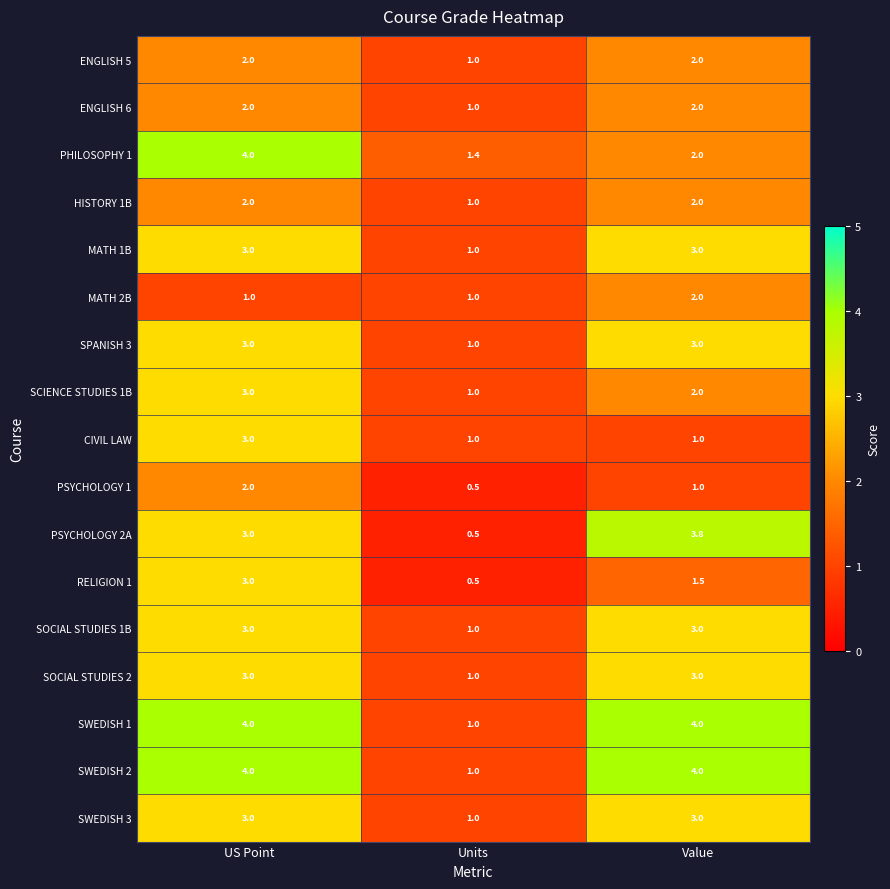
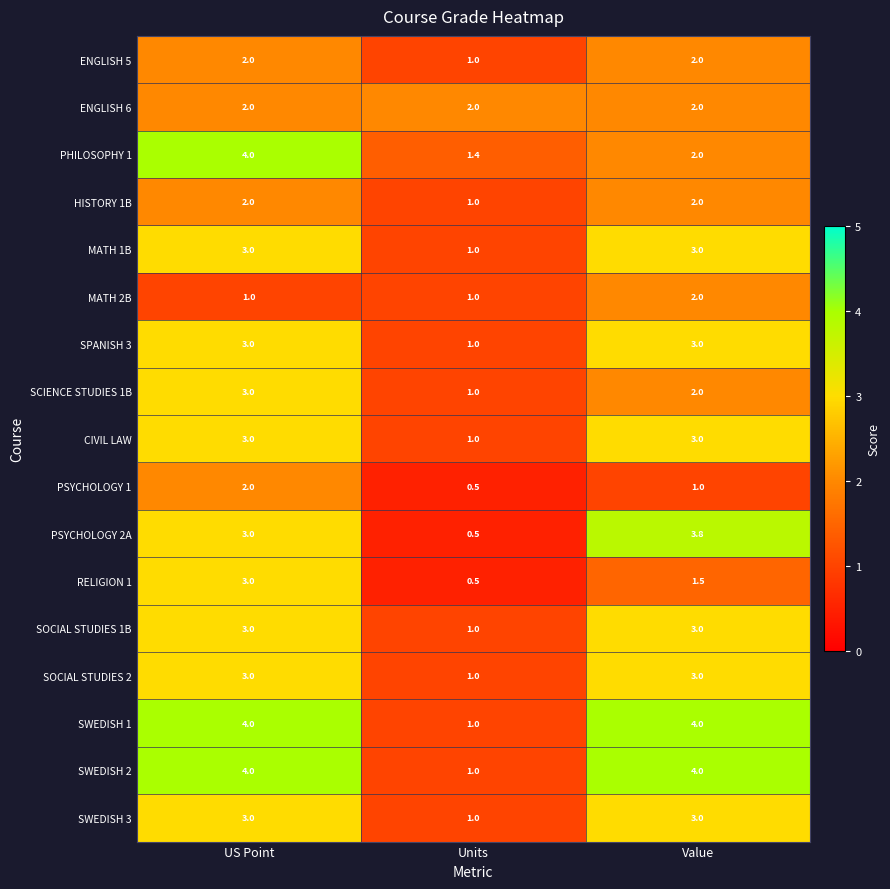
ENGLISH 6, Units: 1.0 -> 2.0
CIVIL LAW, Value: 1.0 -> 3.0
